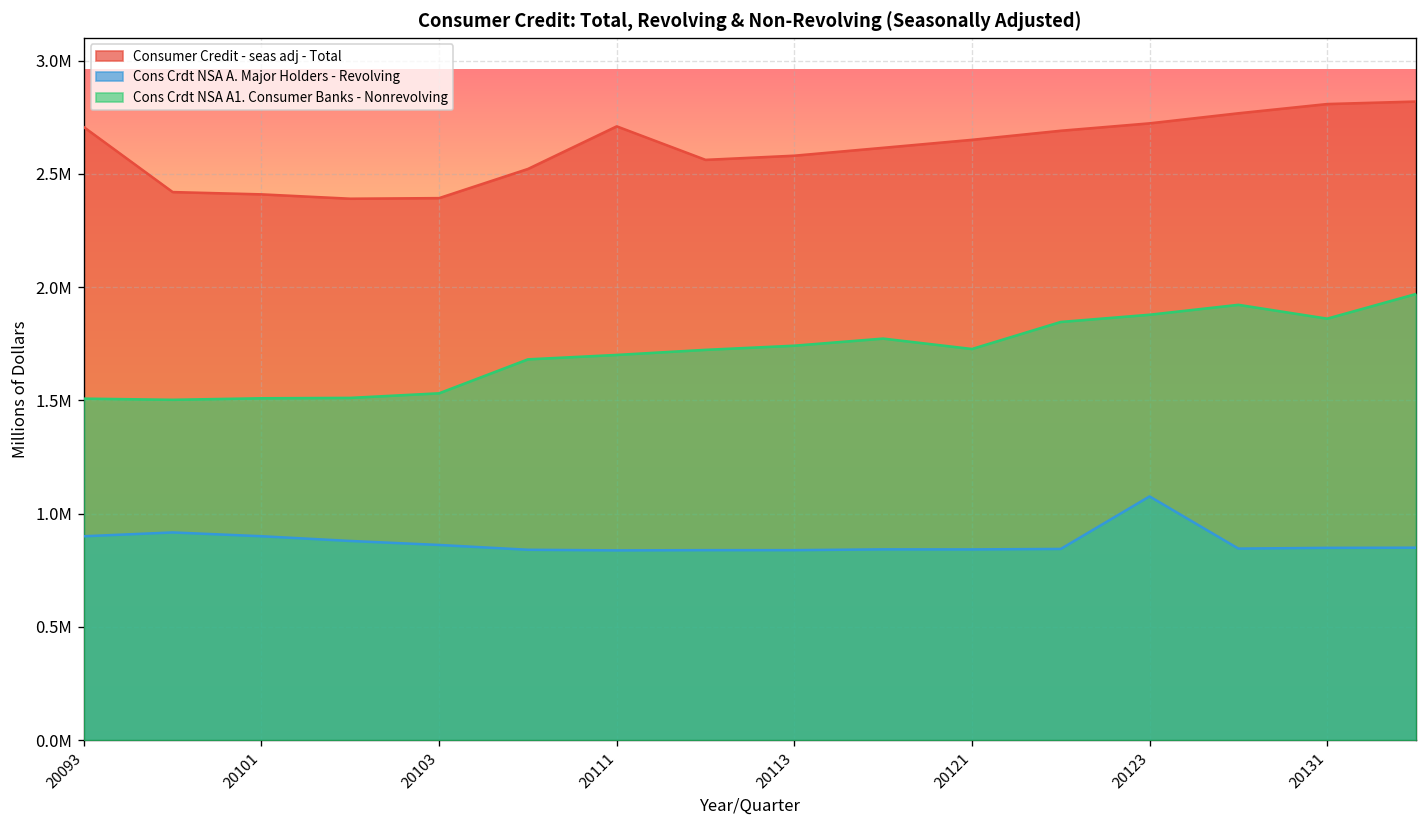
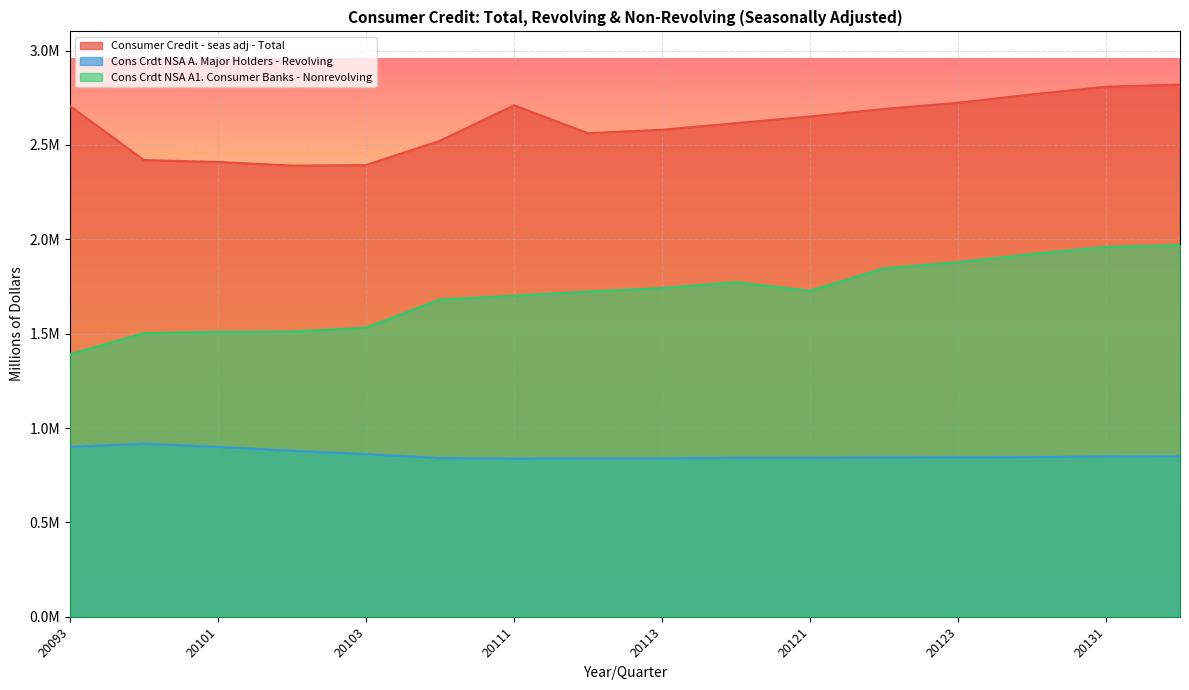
Cons Crdt NSA A1. Consumer Banks - Nonrevolving, 20093: 1510000 -> 1390000
Cons Crdt NSA A. Major Holders - Revolving, 20123: 1080000 -> 850000
Cons Crdt NSA A1. Consumer Banks - Nonrevolving, 20131: 1860000 -> 1960000
